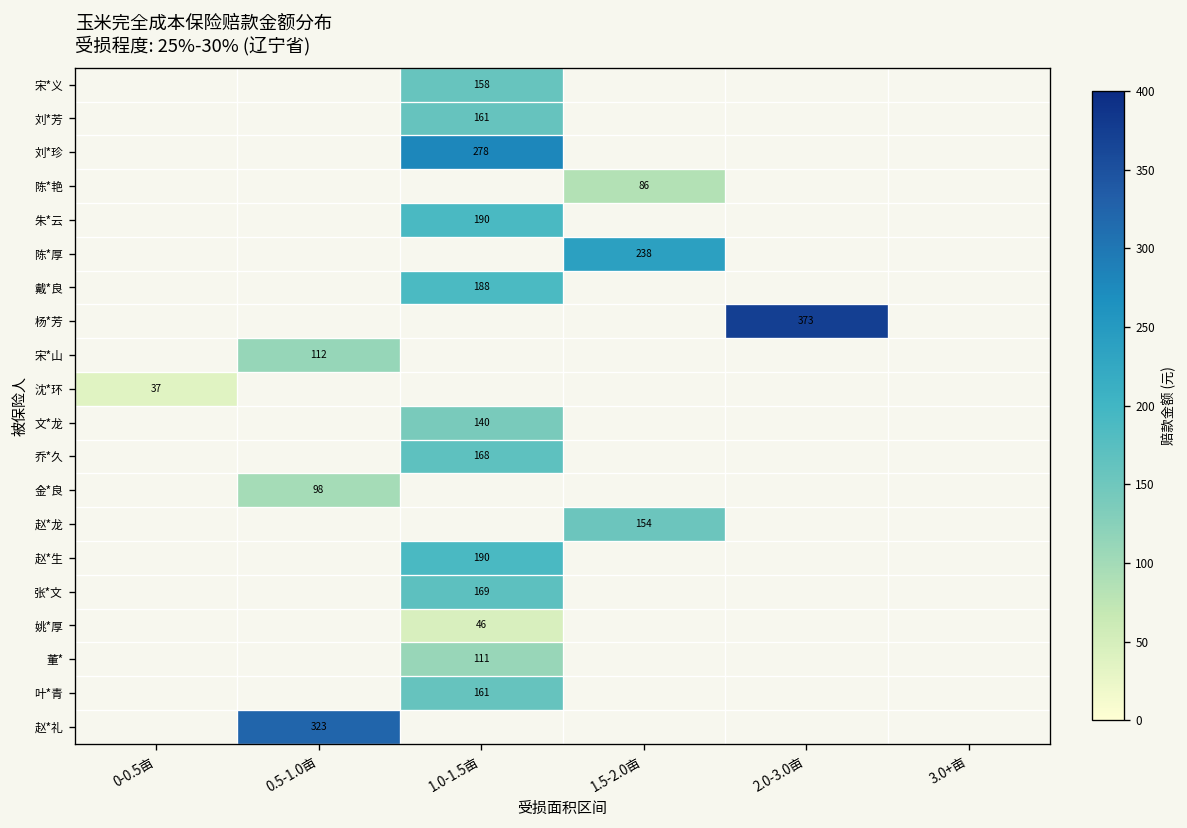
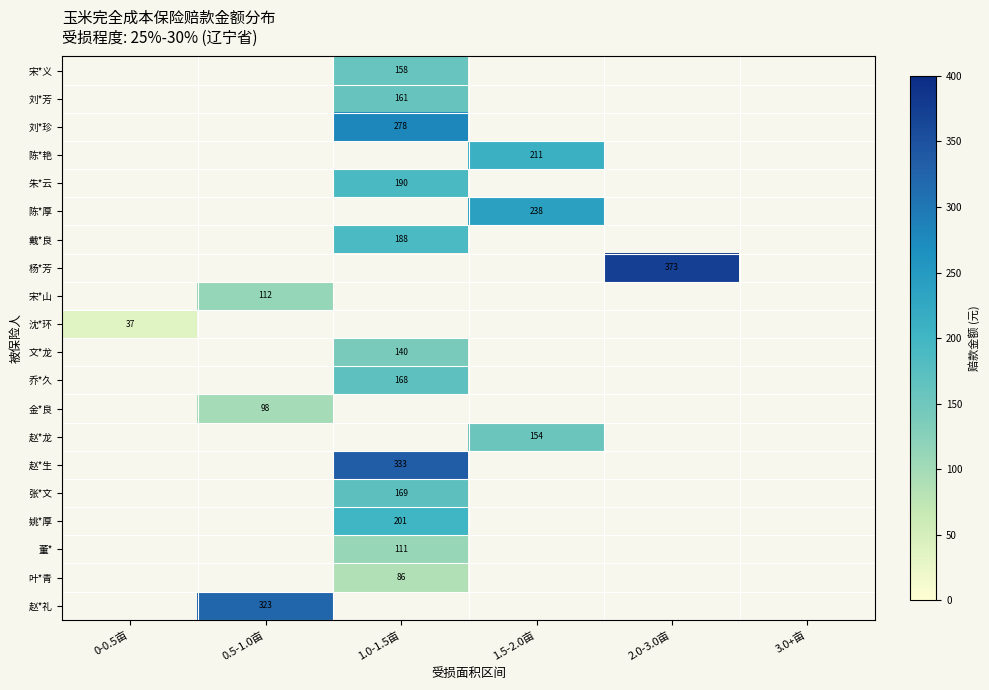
陈*艳, 1.5-2.0亩: 86 -> 211
赵*生, 1.0-1.5亩: 190 -> 333
姚*厚, 1.0-1.5亩: 46 -> 201
叶*青, 1.0-1.5亩: 161 -> 86
